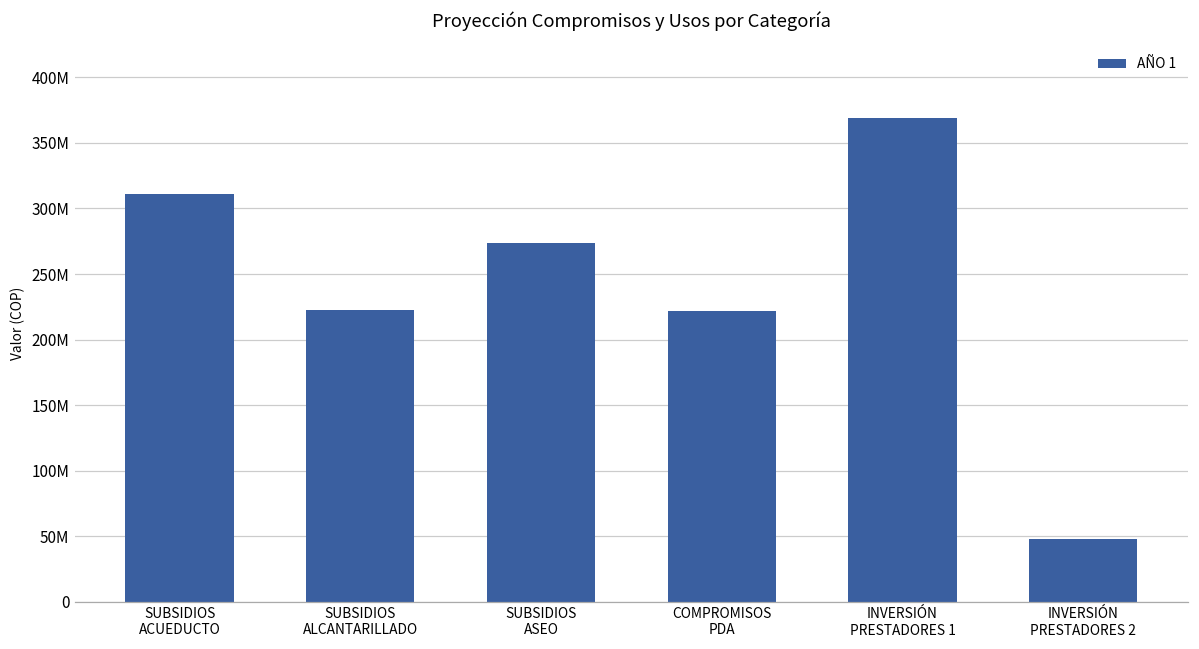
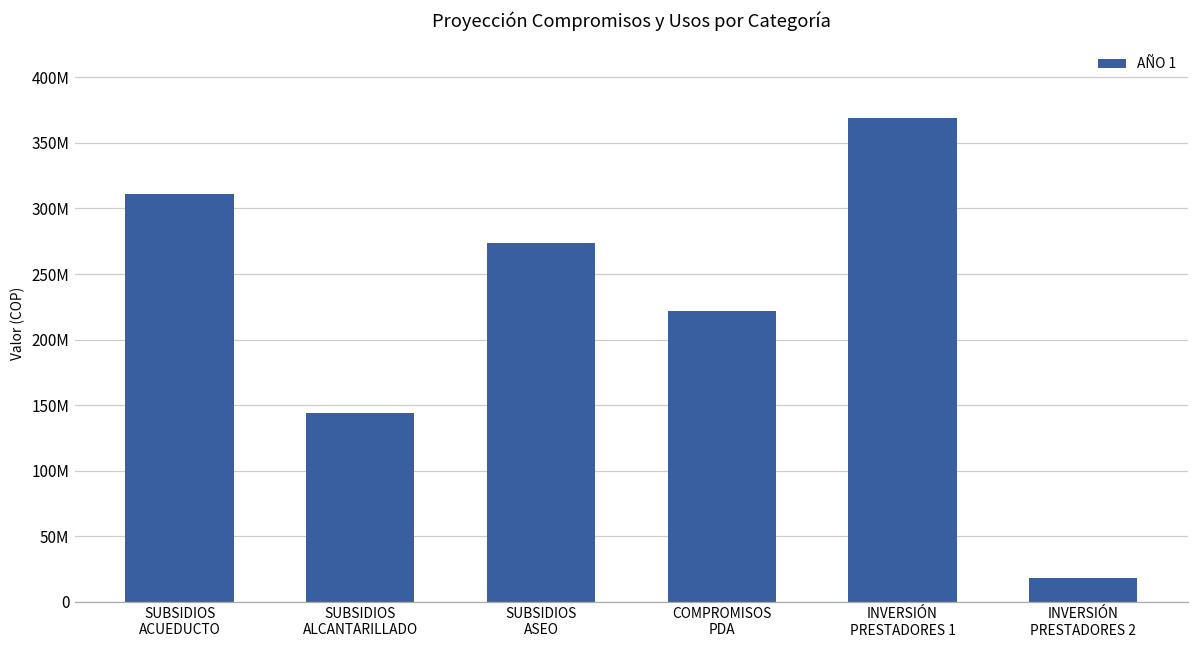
SUBSIDIOS ALCANTARILLADO: 223000000 -> 144000000
INVERSIÓN PRESTADORES 2: 48000000 -> 18000000
